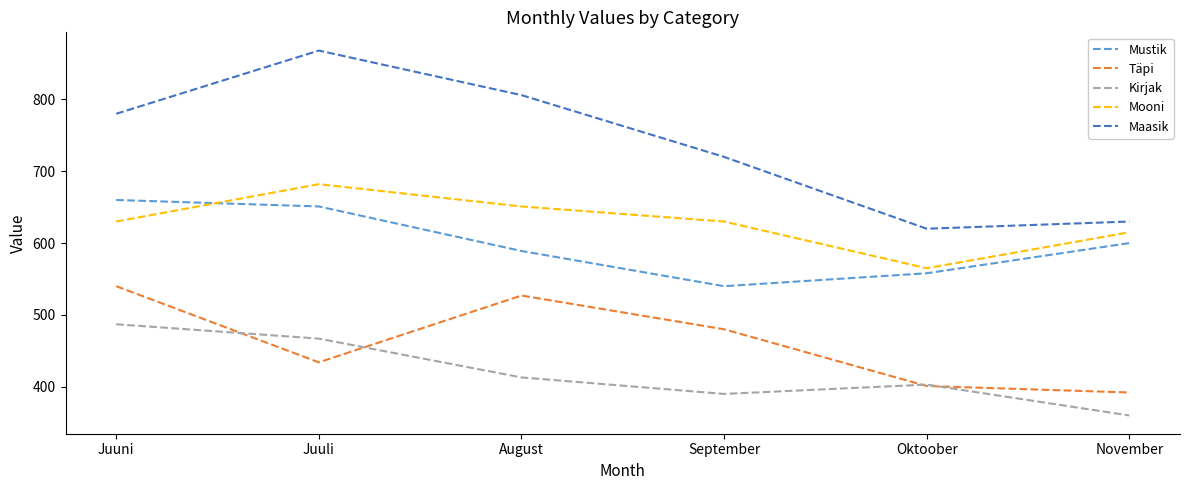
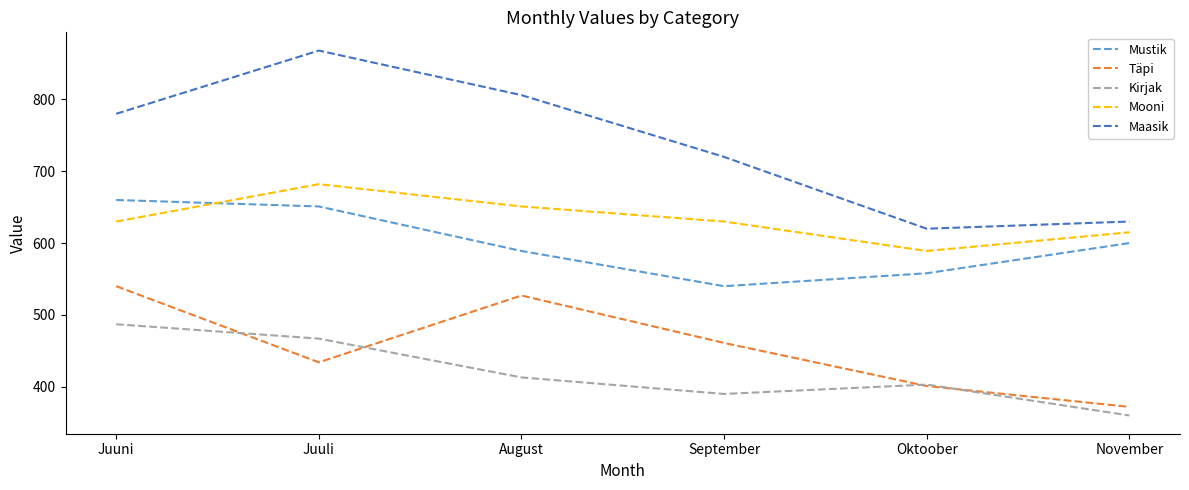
Täpi, September: 480 -> 460
Mooni, Oktoober: 570 -> 590
Täpi, November: 390 -> 370
